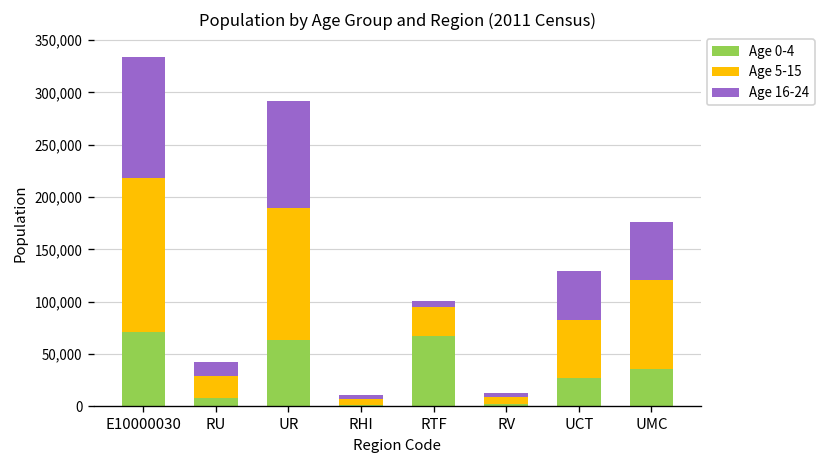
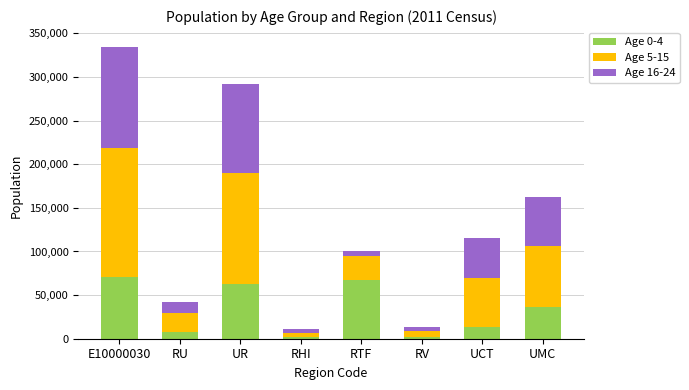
Age 0-4, UCT: 30,000 -> 10,000
Age 5-15, UMC: 80,000 -> 70,000
